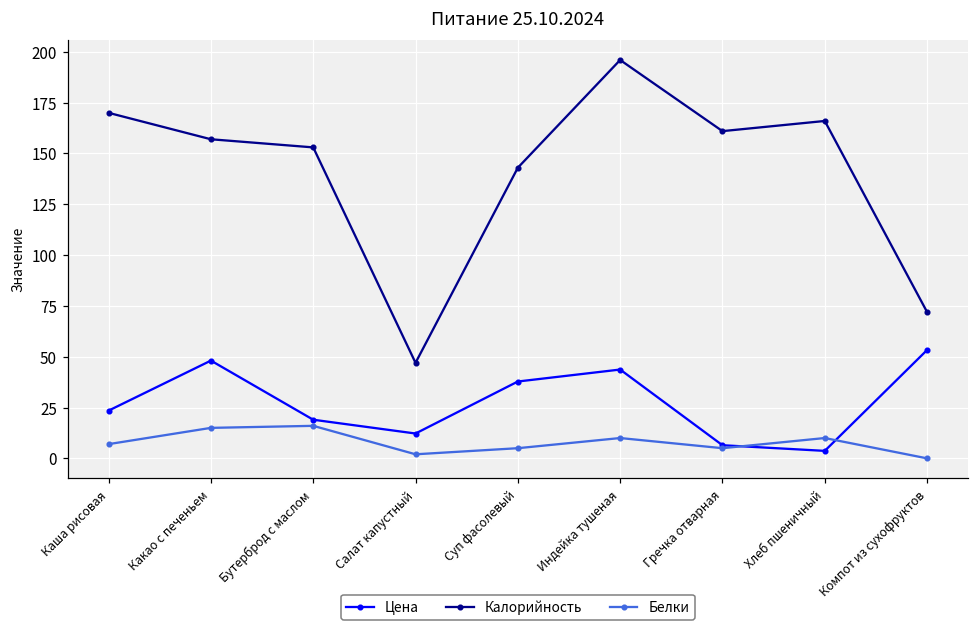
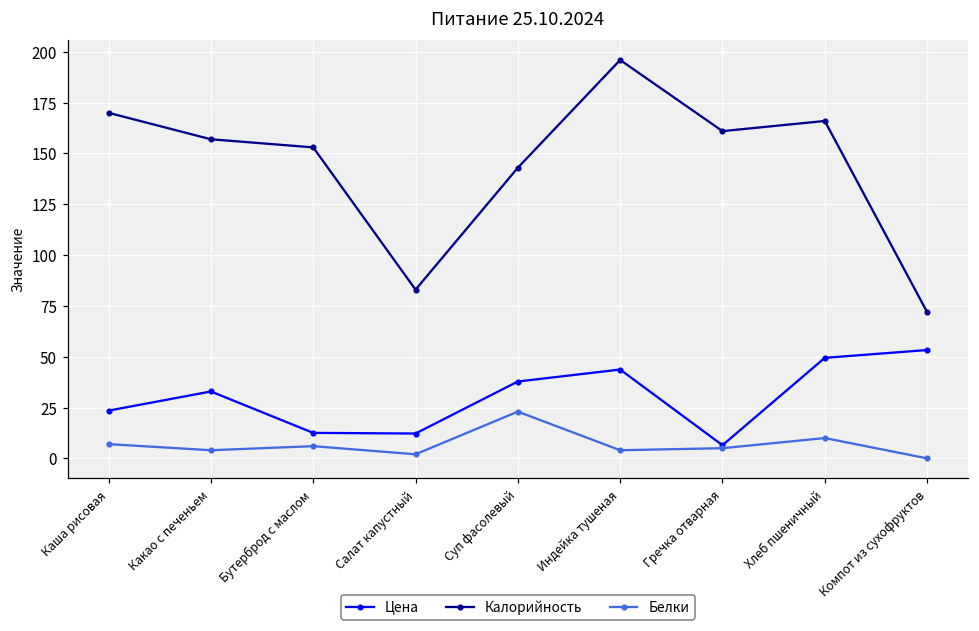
Цена, Какао с печеньем: 48 -> 33
Белки, Какао с печеньем: 15 -> 4
Цена, Бутерброд с маслом: 19 -> 13
Белки, Бутерброд с маслом: 16 -> 6
Калорийность, Салат капустный: 47 -> 83
Белки, Суп фасолевый: 5 -> 23
Белки, Индейка тушеная: 10 -> 4
Цена, Хлеб пшеничный: 4 -> 49
